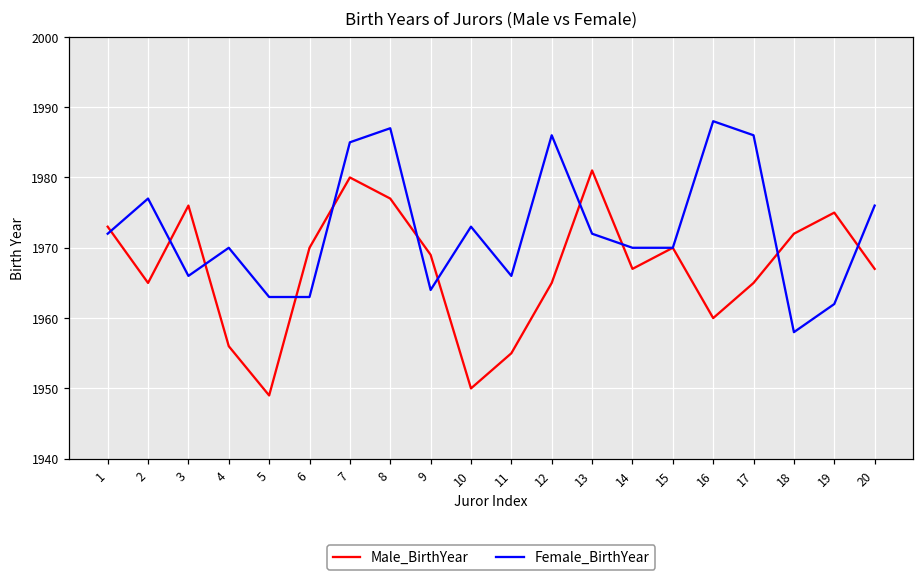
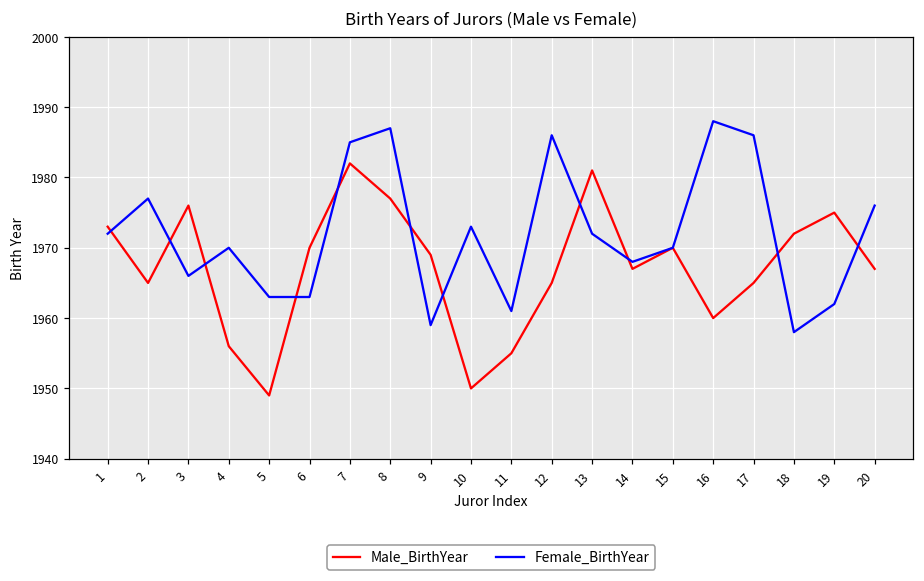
Male_BirthYear, 7: 1980 -> 1982
Female_BirthYear, 9: 1964 -> 1959
Female_BirthYear, 11: 1966 -> 1961
Female_BirthYear, 14: 1970 -> 1968
